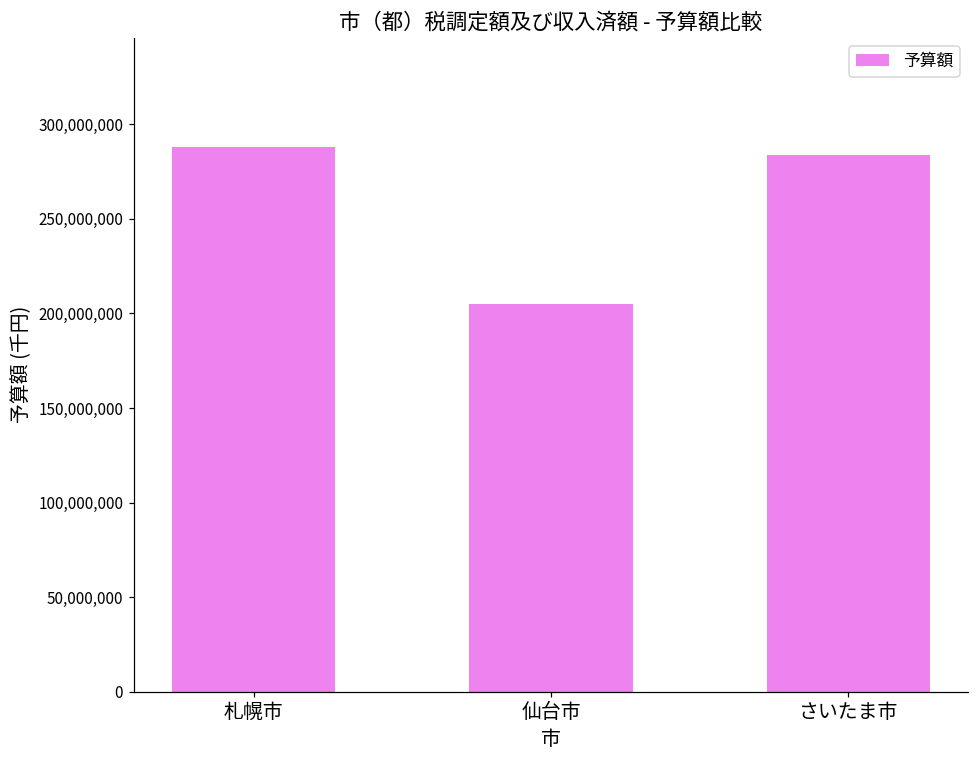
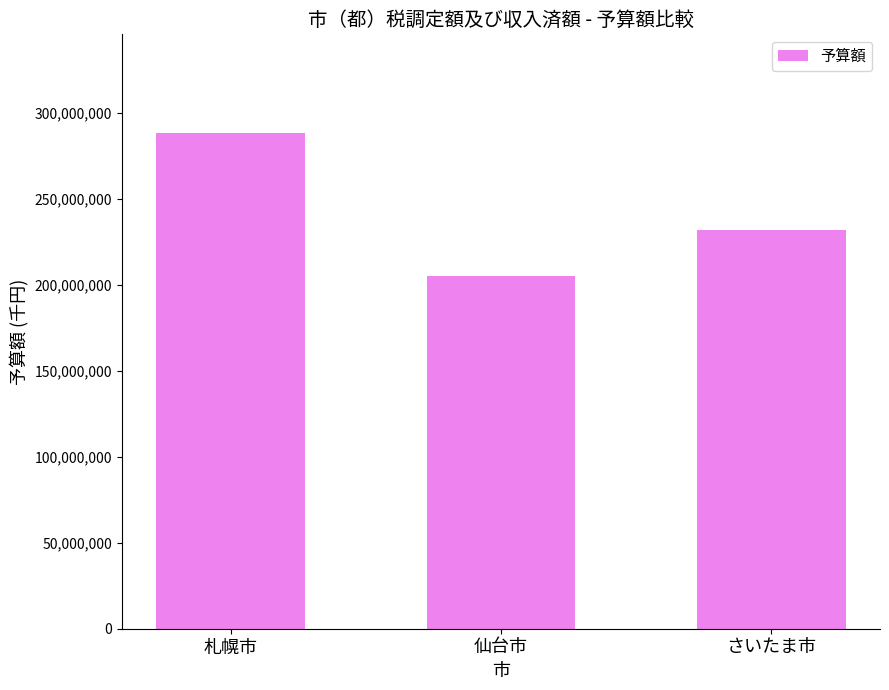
さいたま市: 284,000,000 -> 232,000,000
